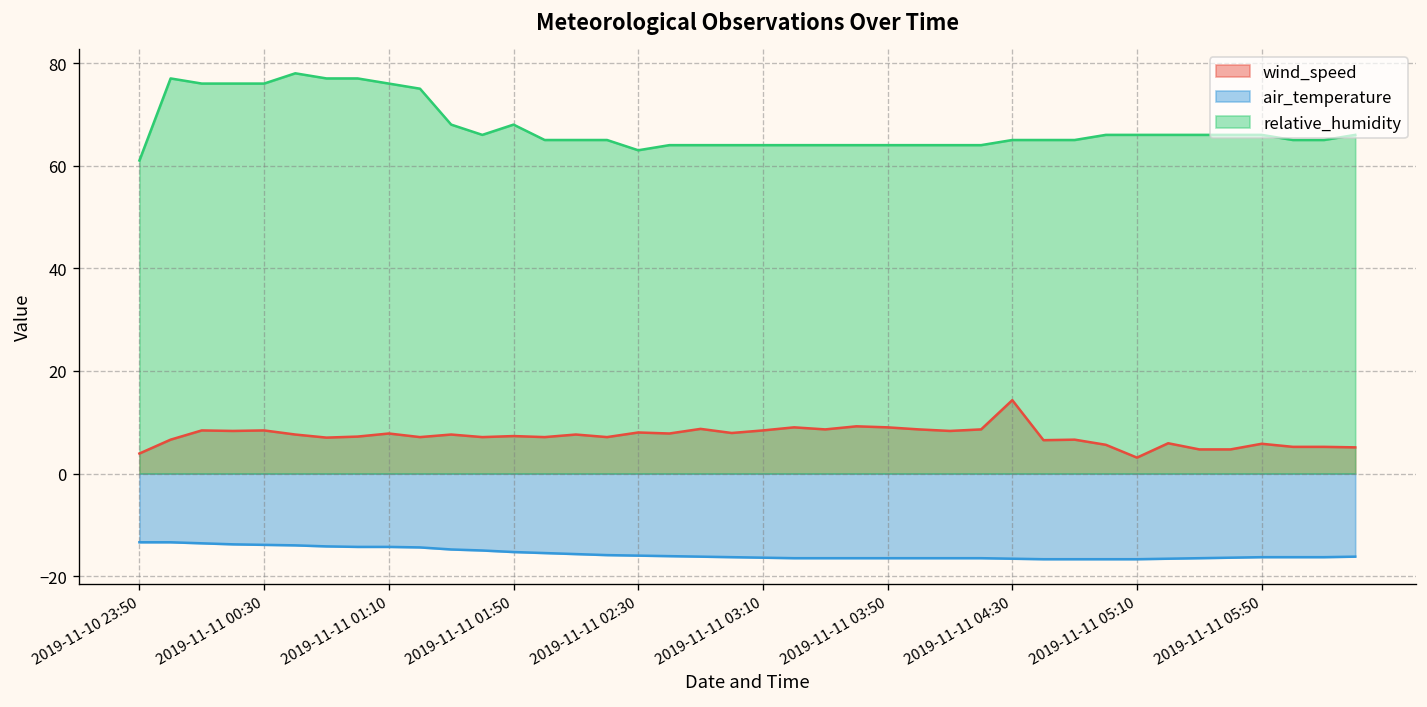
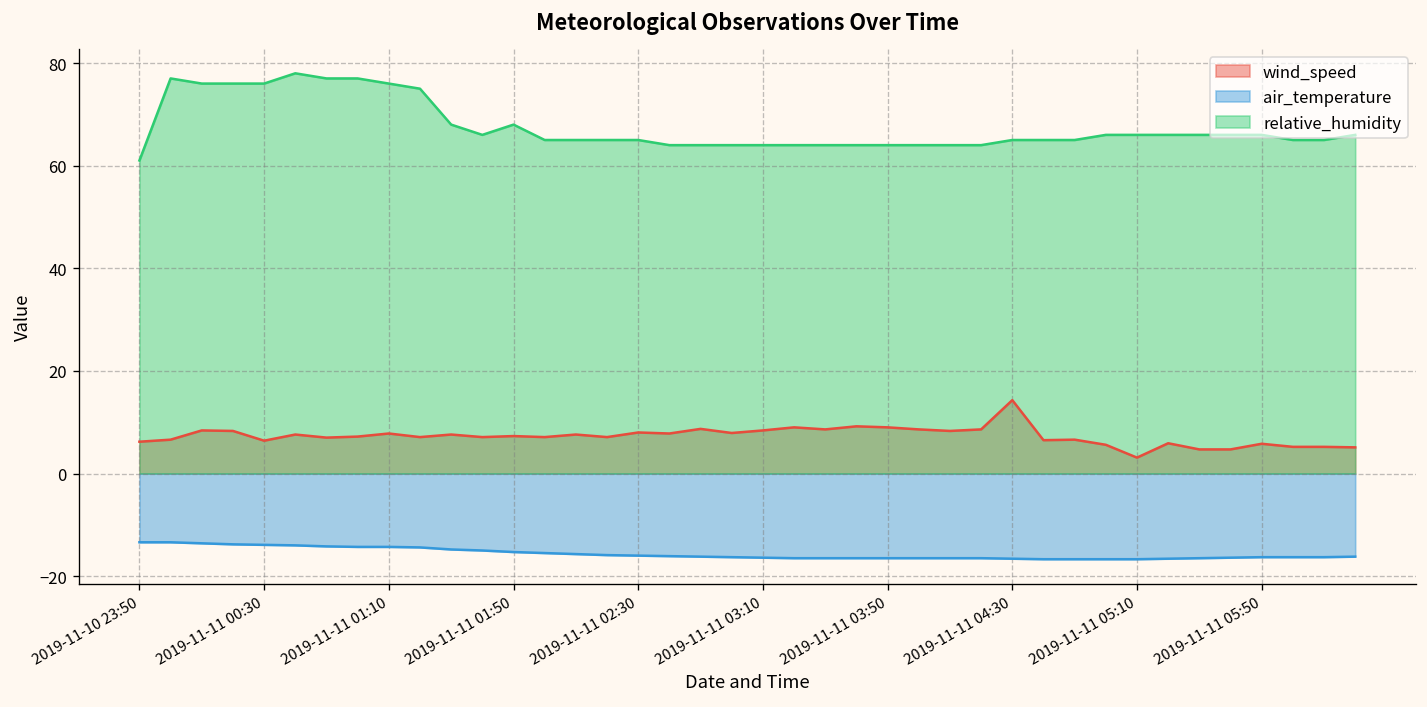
wind_speed, 2019-11-10 23:50: 4 -> 6
wind_speed, 2019-11-11 00:30: 8 -> 6
relative_humidity, 2019-11-11 02:30: 63 -> 65
